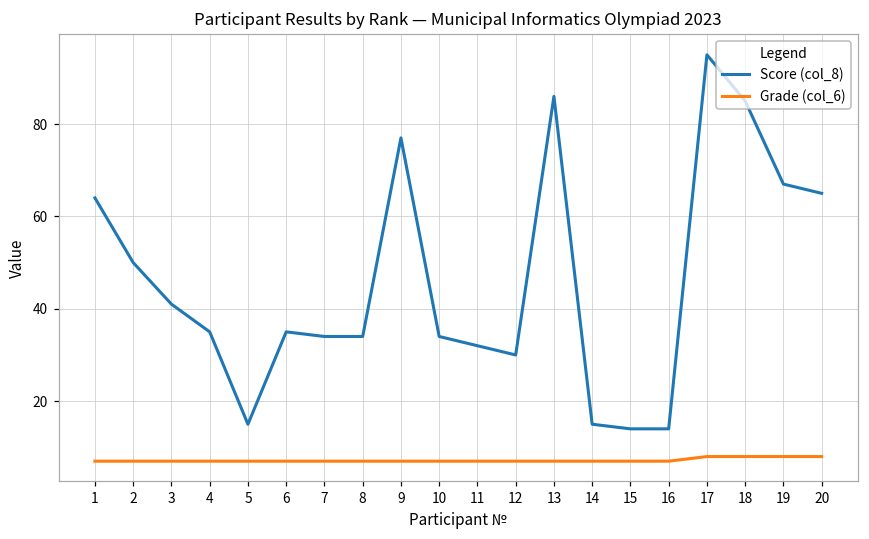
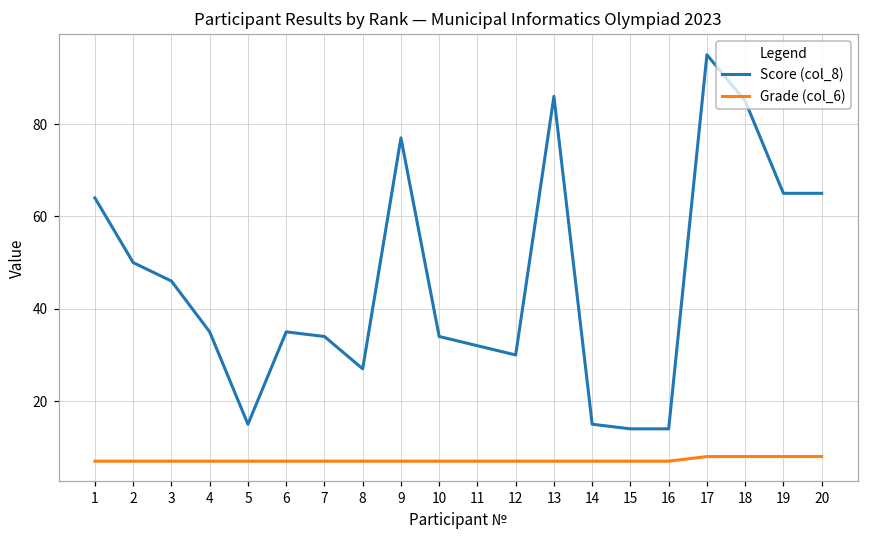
Score (col_8), 3: 41 -> 46
Score (col_8), 8: 34 -> 27
Score (col_8), 19: 67 -> 65
